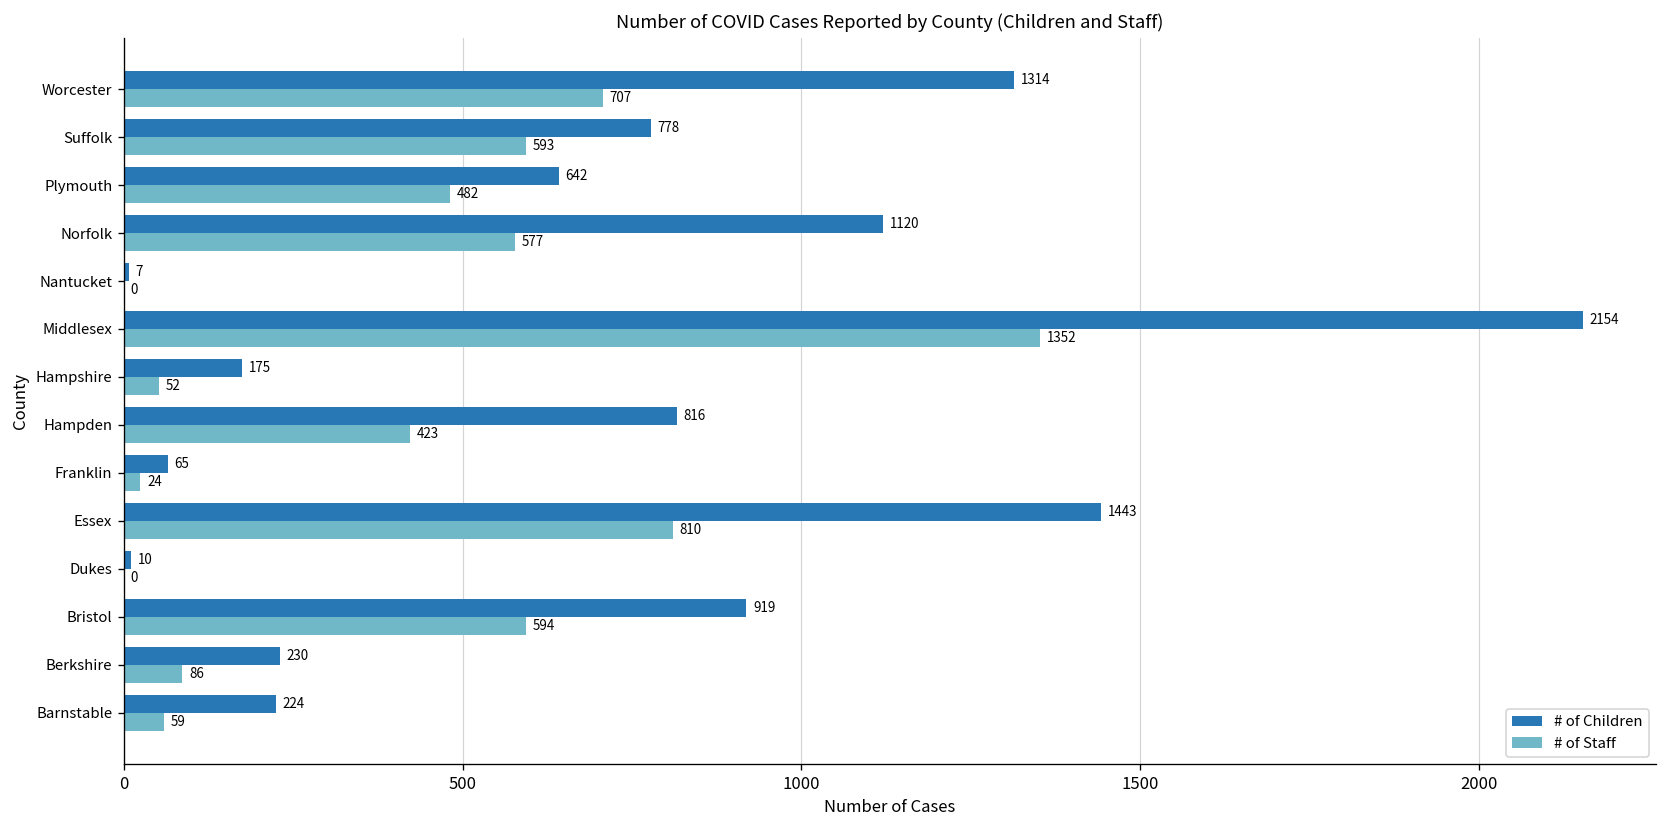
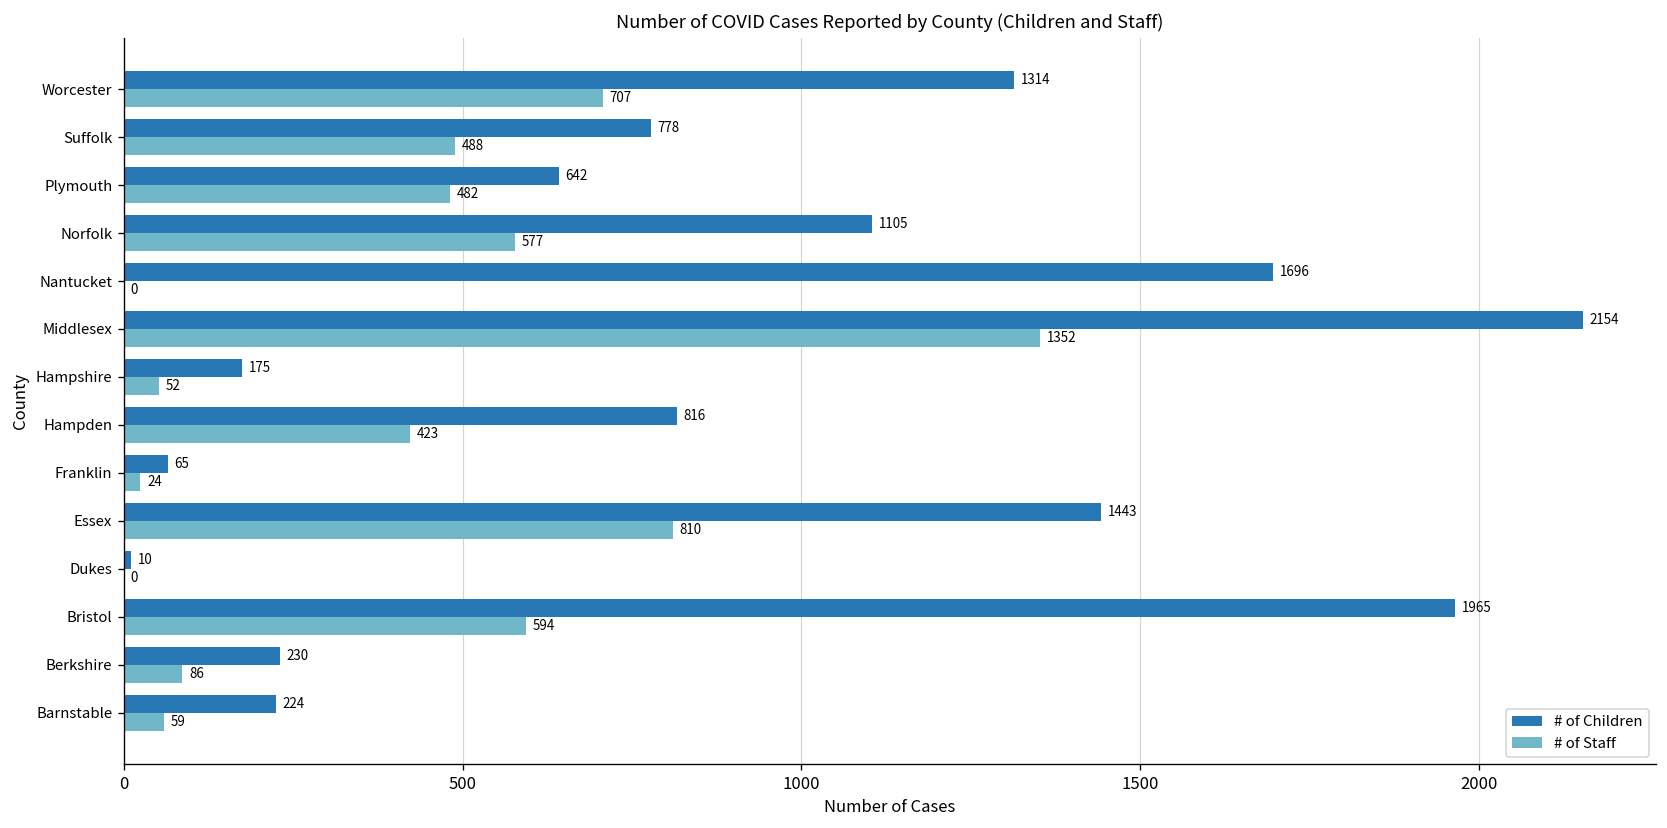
# of Staff, Suffolk: 593 -> 488
# of Children, Norfolk: 1120 -> 1105
# of Children, Nantucket: 7 -> 1696
# of Children, Bristol: 919 -> 1965
